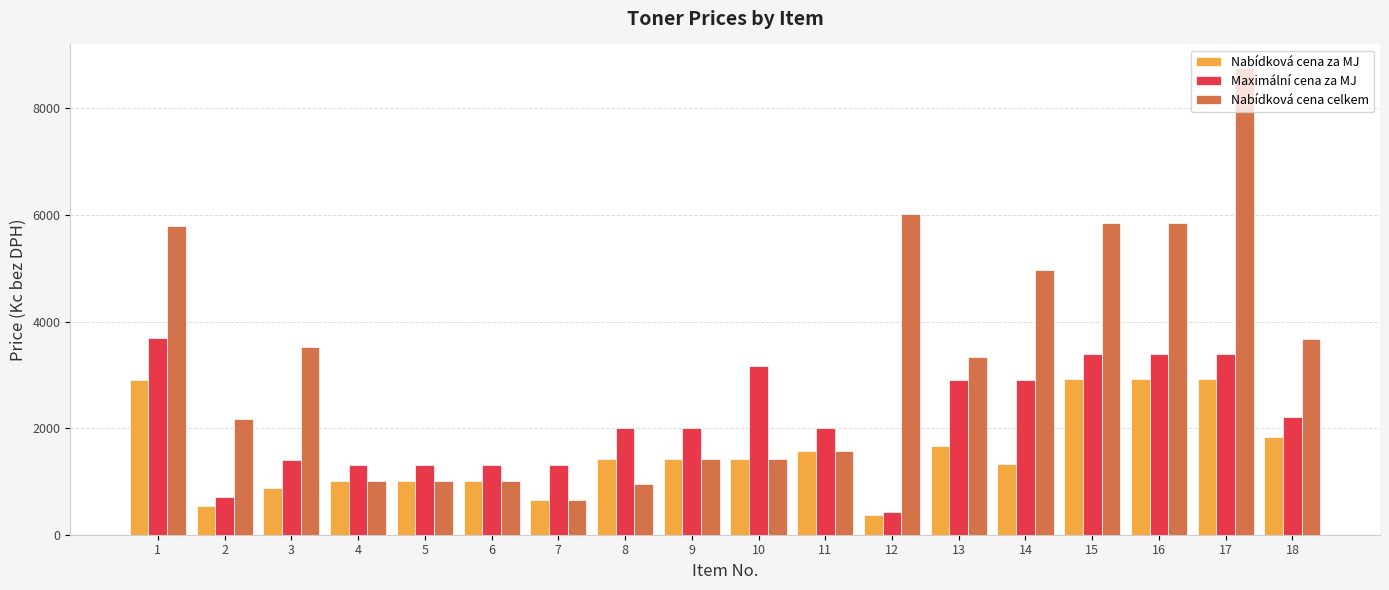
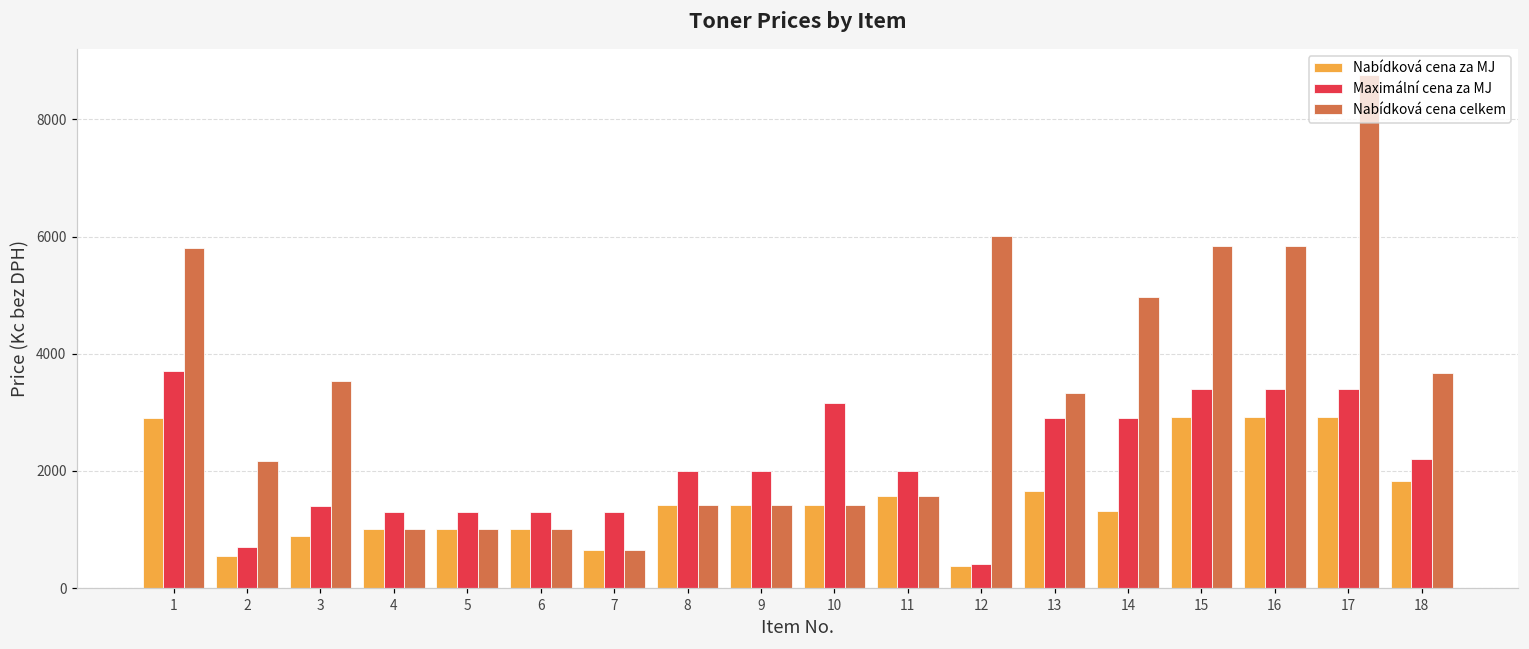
Nabídková cena celkem, 8: 1000 -> 1400
